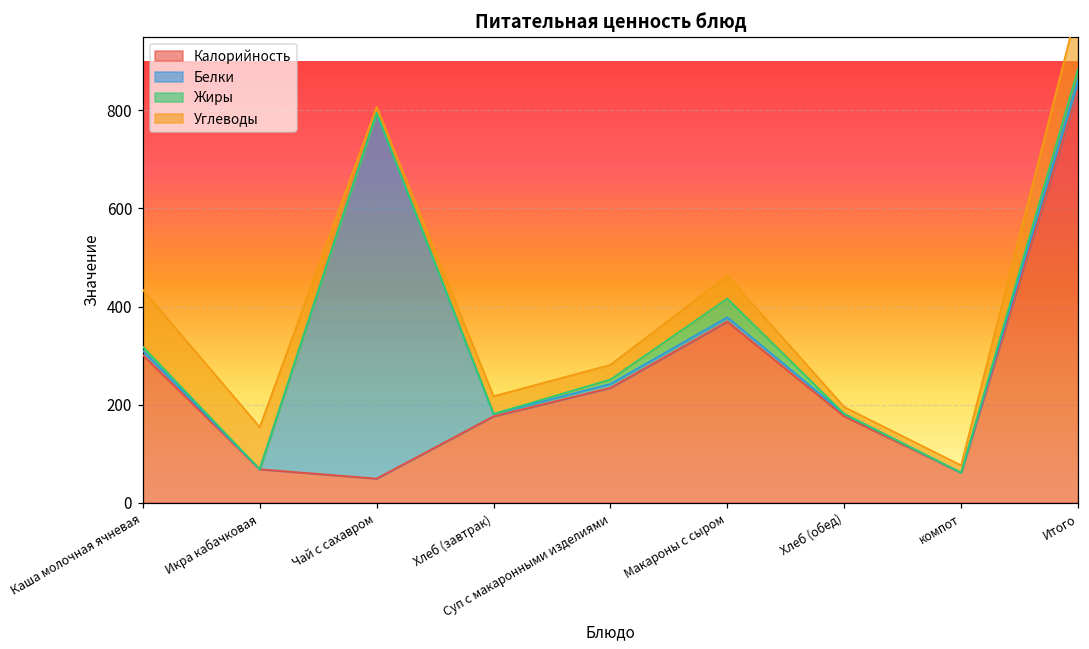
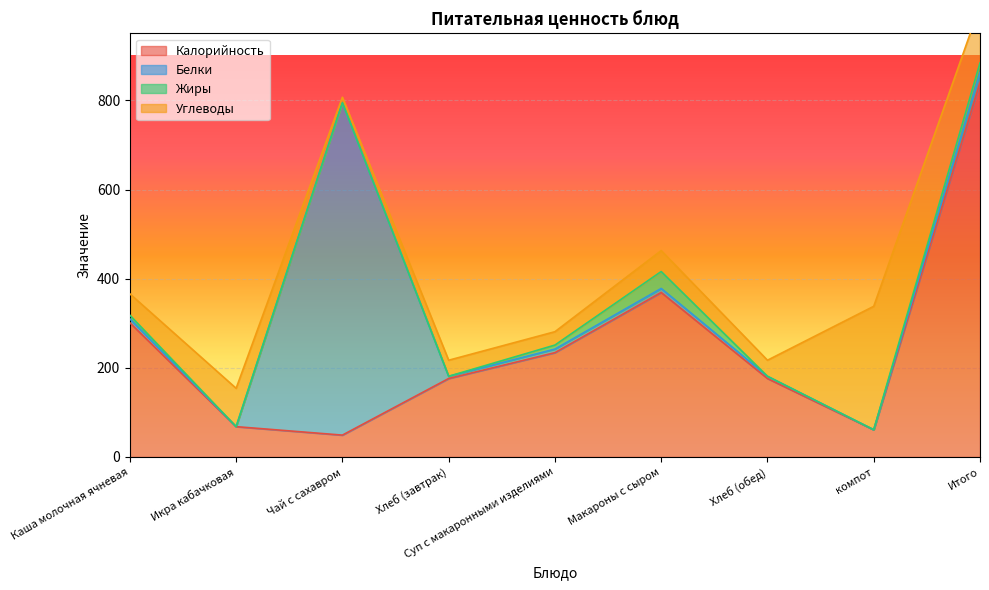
Углеводы, Каша молочная ячневая: 120 -> 50
Углеводы, Хлеб (обед): 10 -> 40
Углеводы, компот: 20 -> 280
